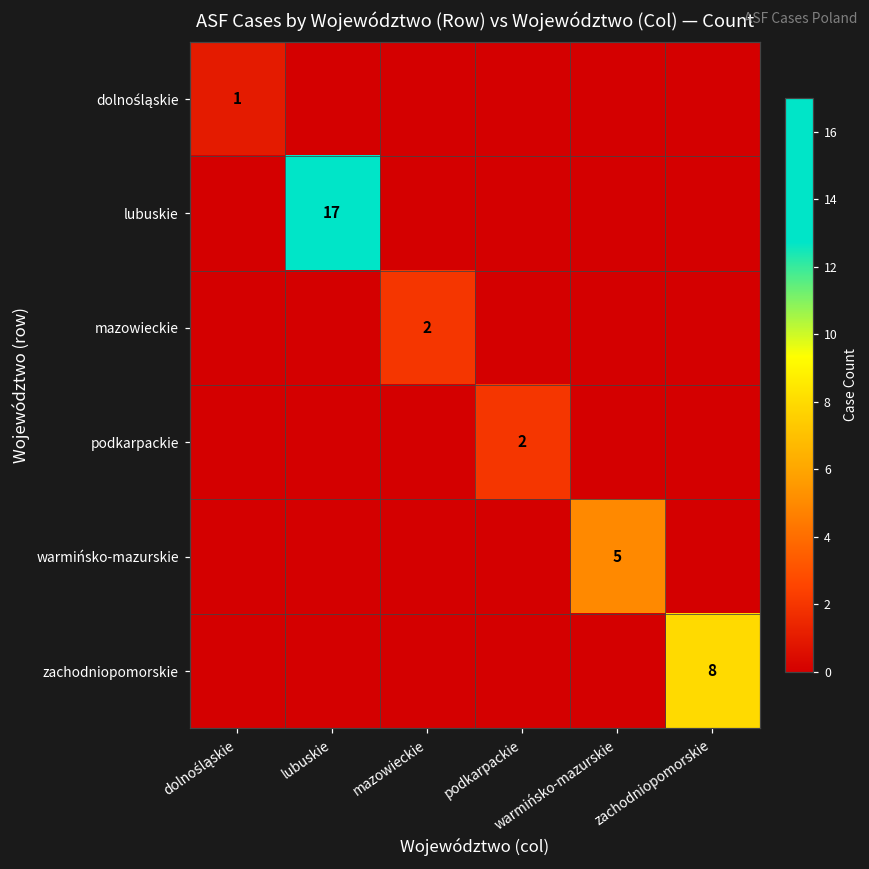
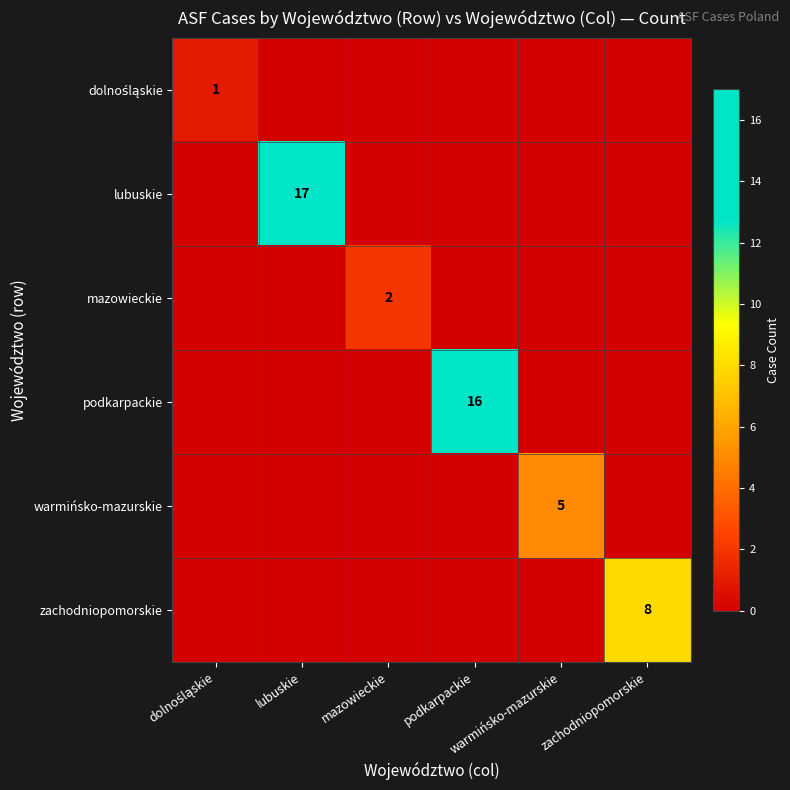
podkarpackie, podkarpackie: 2 -> 16
